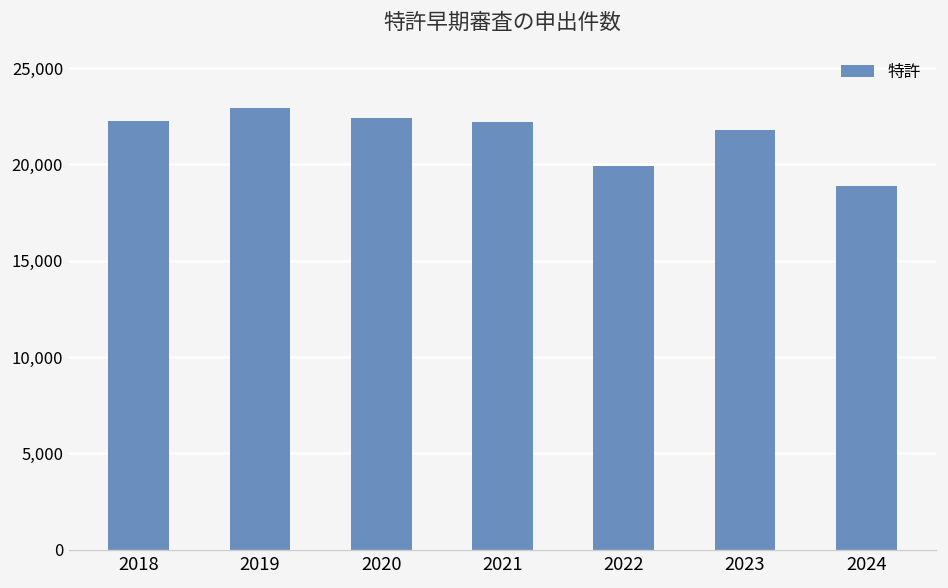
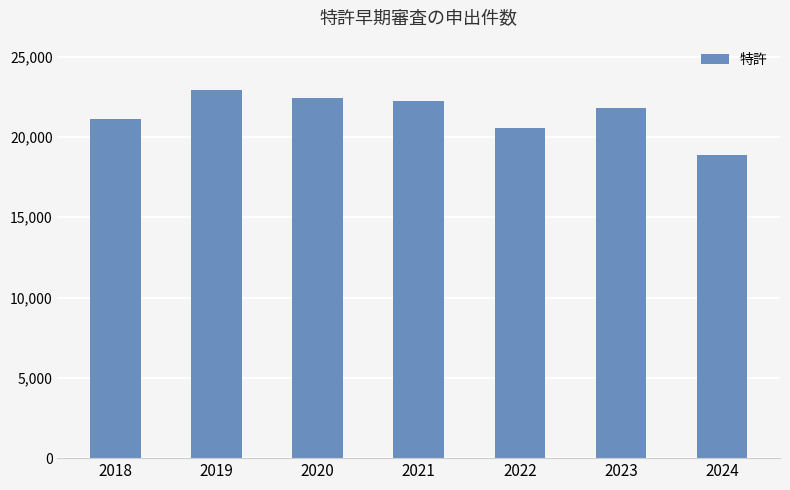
2018: 22,300 -> 21,100
2022: 19,900 -> 20,600
